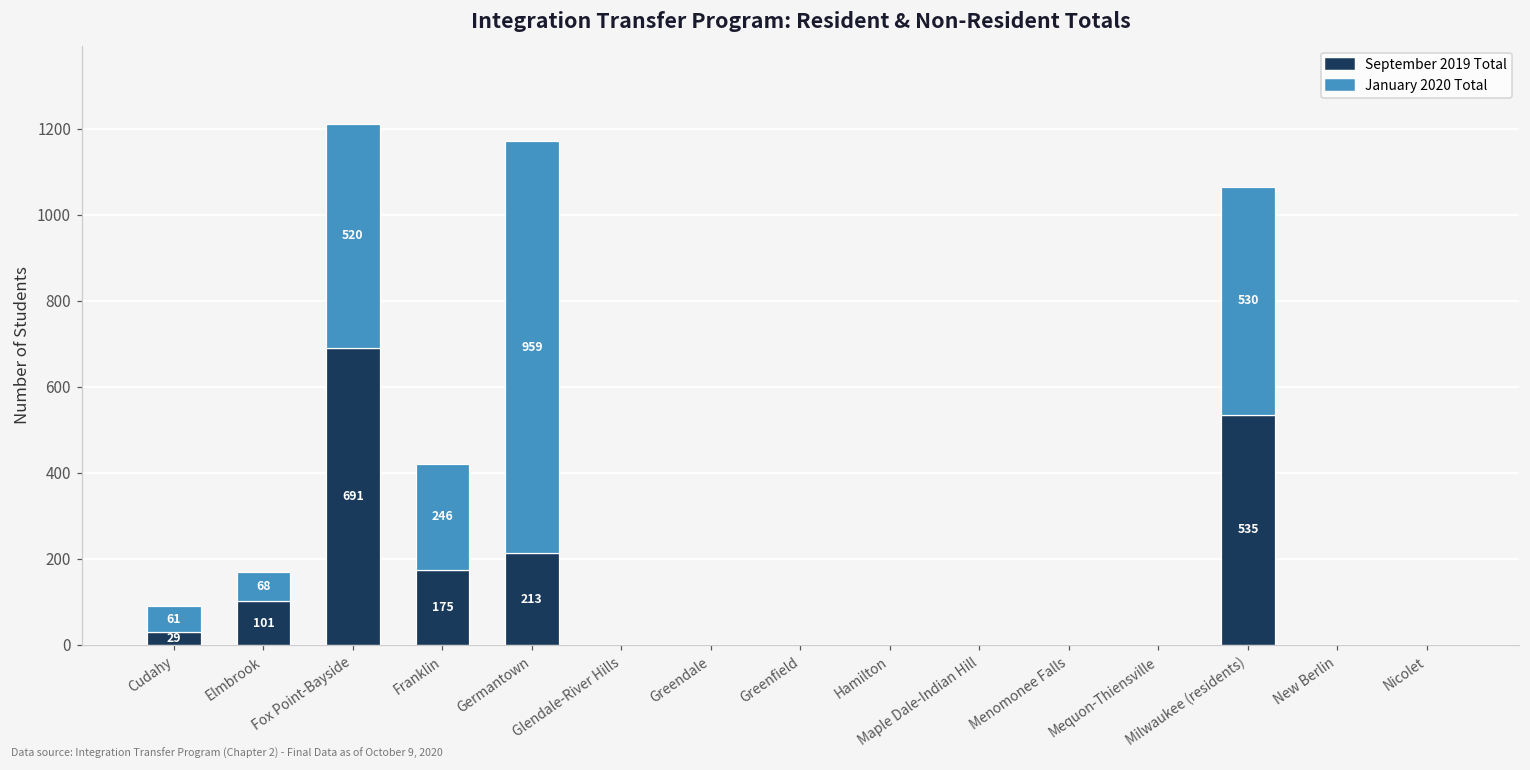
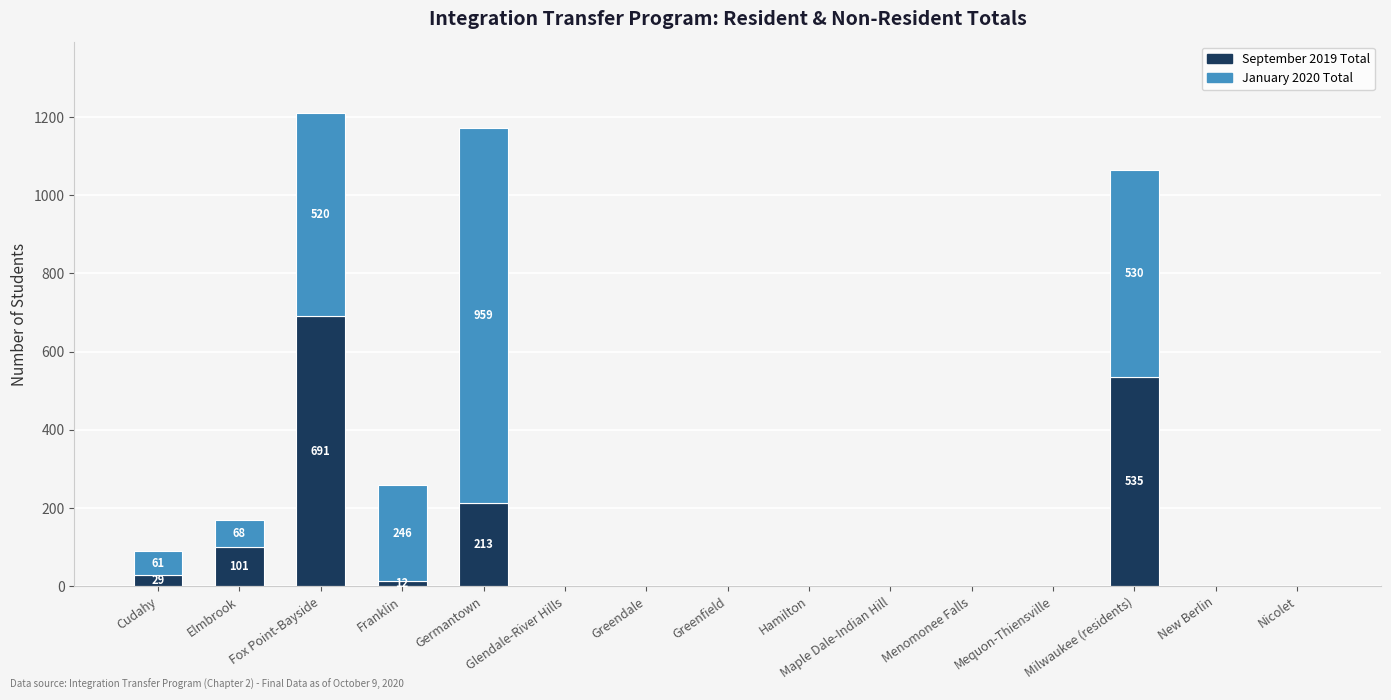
September 2019 Total, Franklin: 175 -> 12
